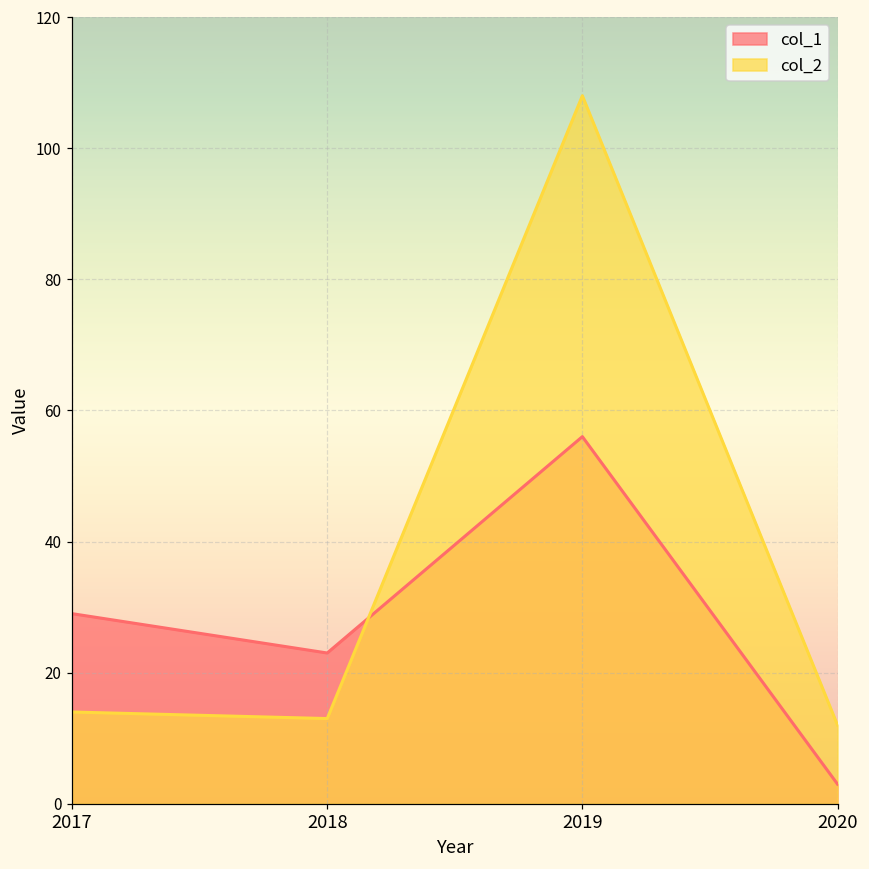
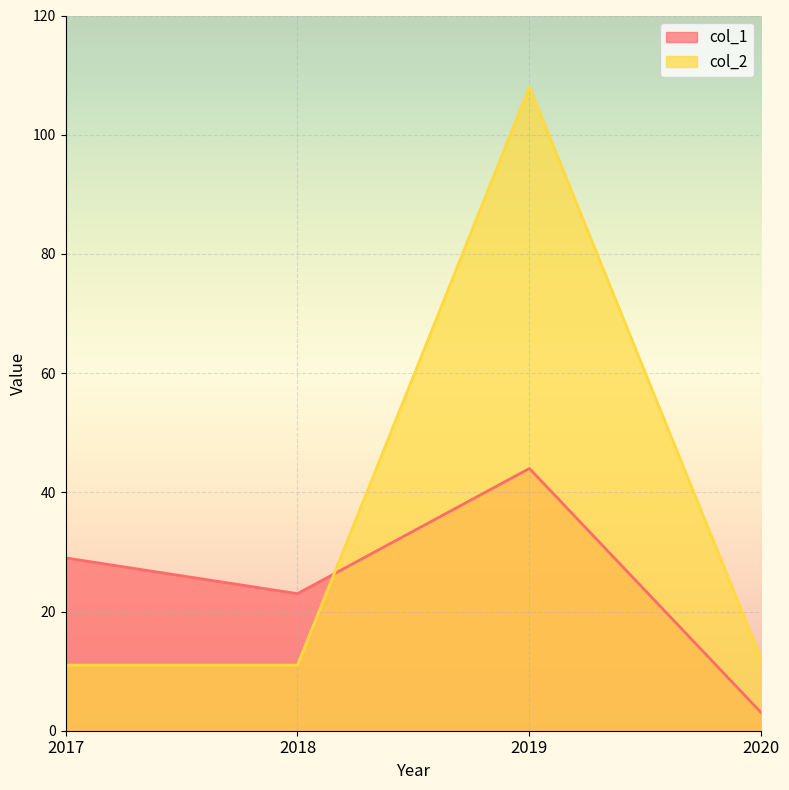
col_2, 2017: 14 -> 11
col_2, 2018: 13 -> 11
col_1, 2019: 56 -> 44
